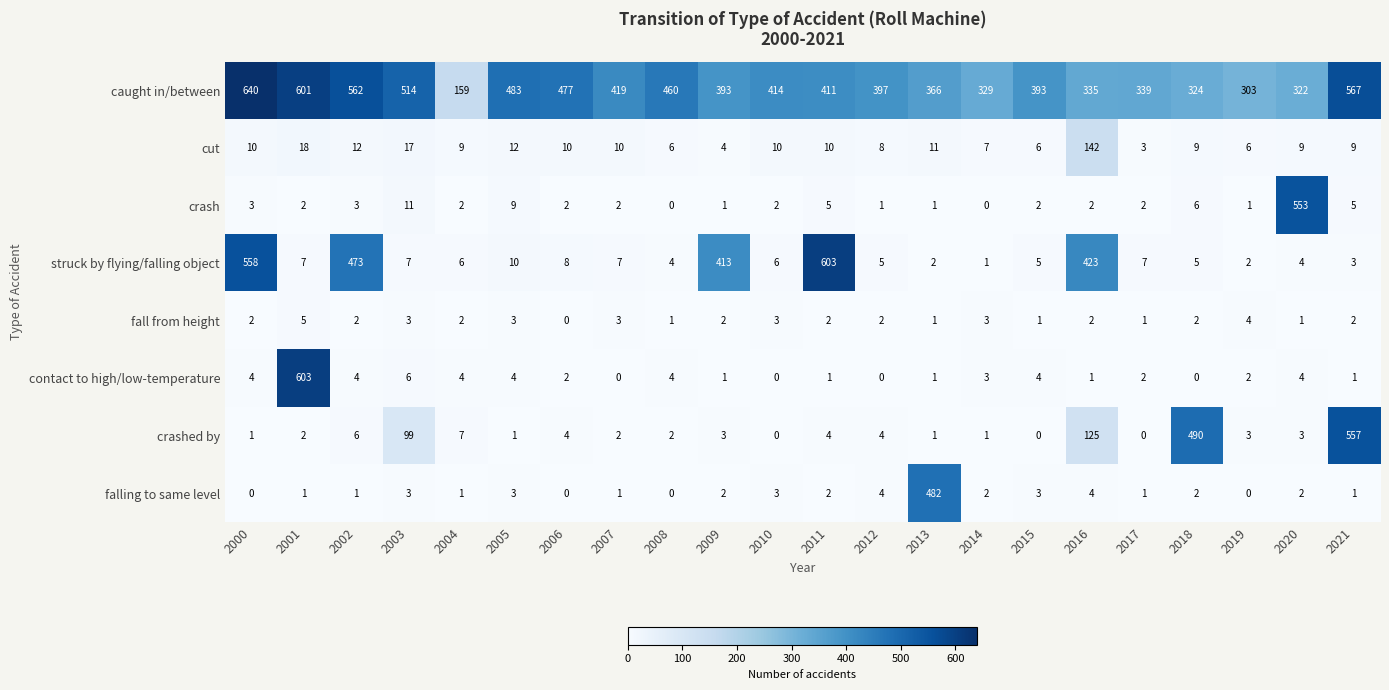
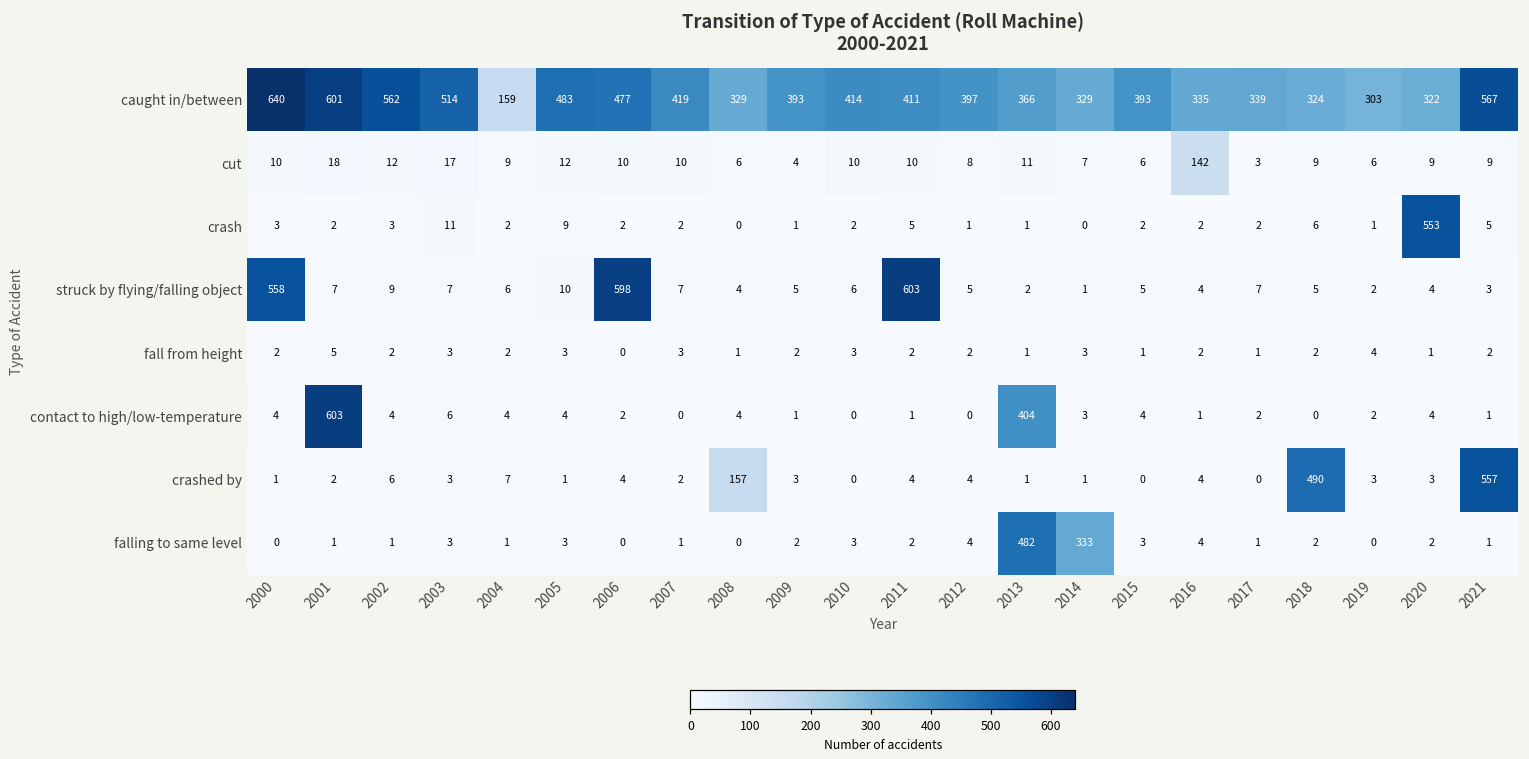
caught in/between, 2008: 460 -> 329
struck by flying/falling object, 2002: 473 -> 9
struck by flying/falling object, 2006: 8 -> 598
struck by flying/falling object, 2009: 413 -> 5
struck by flying/falling object, 2016: 423 -> 4
contact to high/low-temperature, 2013: 1 -> 404
crashed by, 2003: 99 -> 3
crashed by, 2008: 2 -> 157
crashed by, 2016: 125 -> 4
falling to same level, 2014: 2 -> 333
